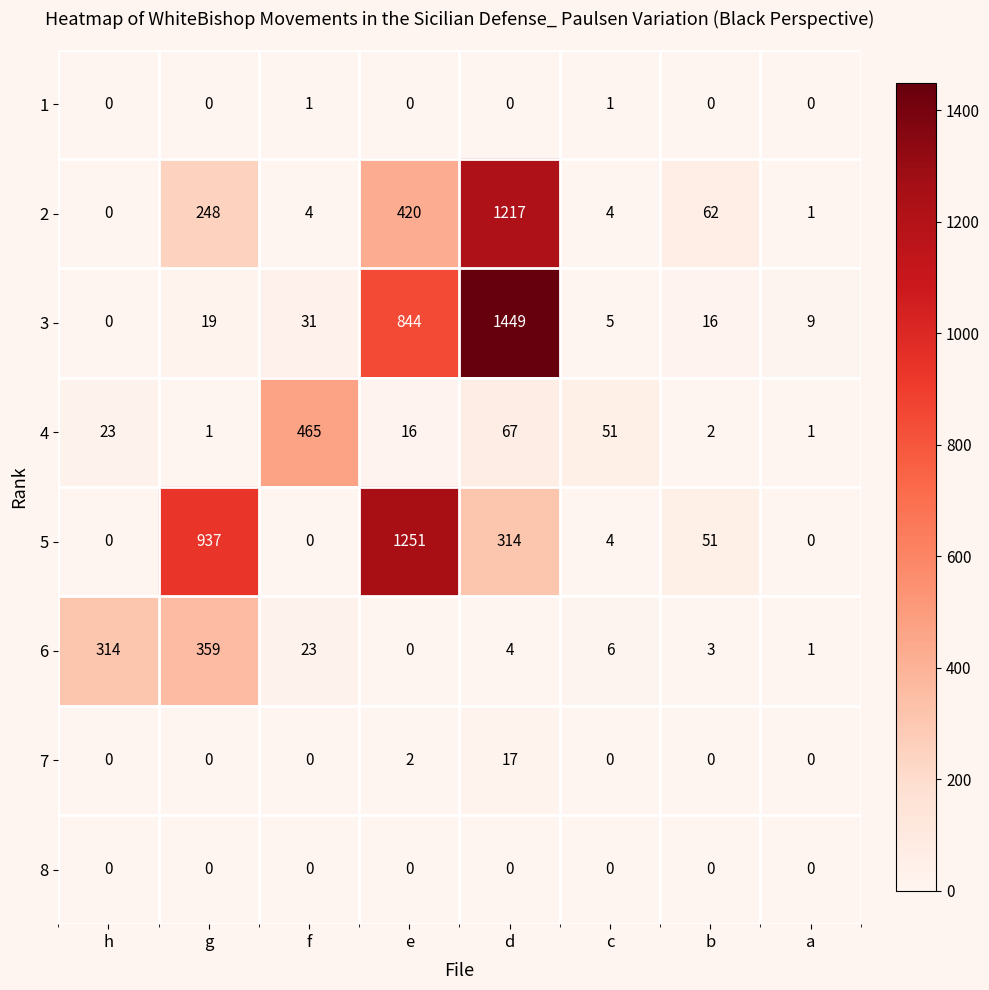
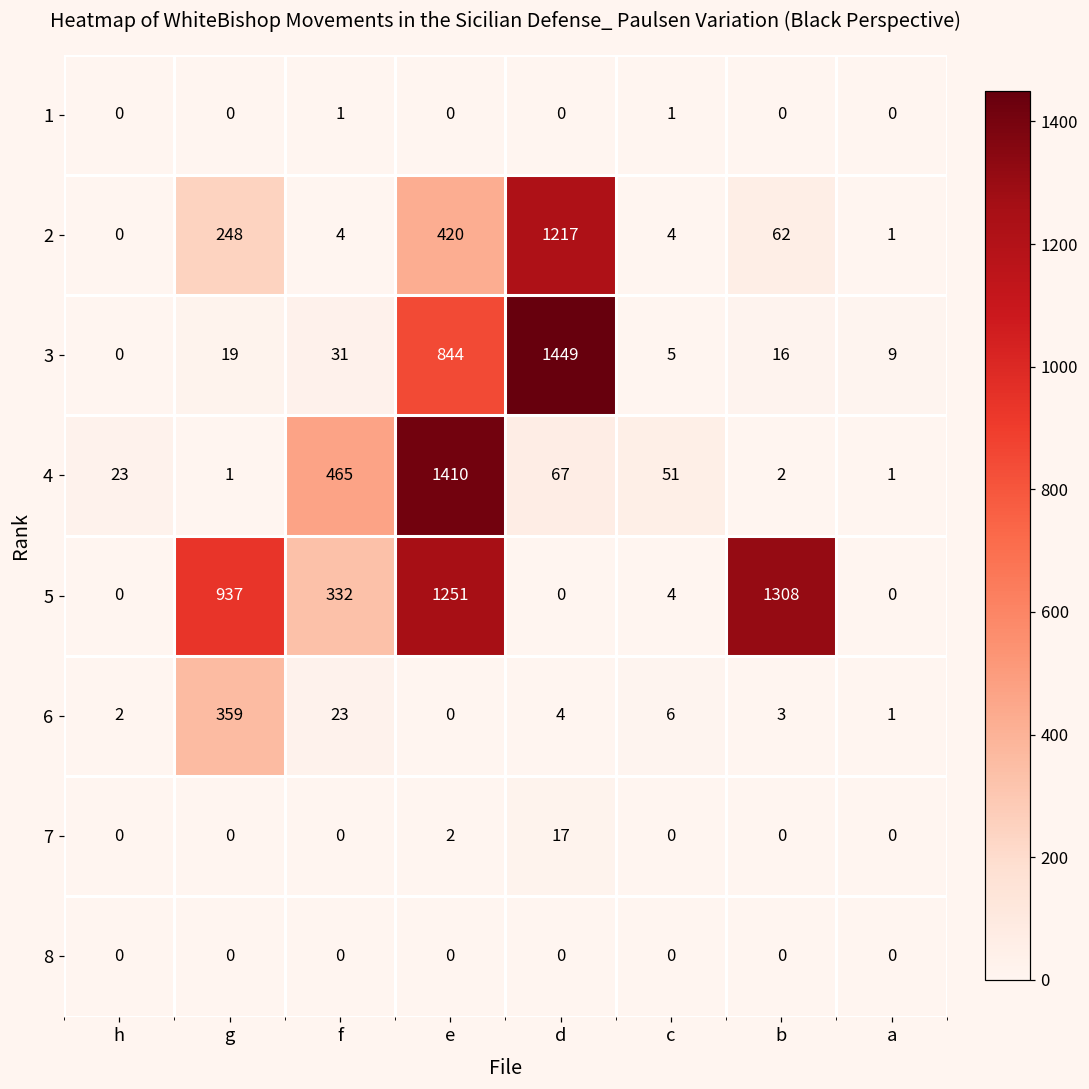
4, e: 16 -> 1410
5, f: 0 -> 332
5, d: 314 -> 0
5, b: 51 -> 1308
6, h: 314 -> 2
